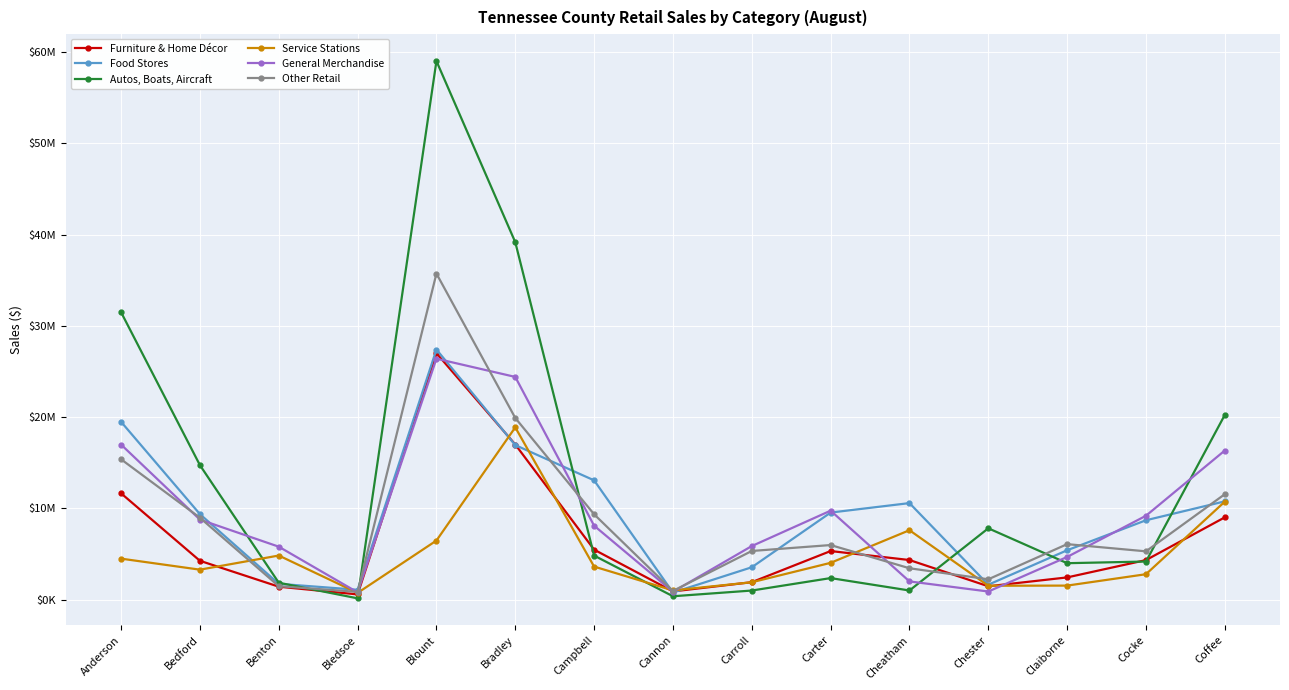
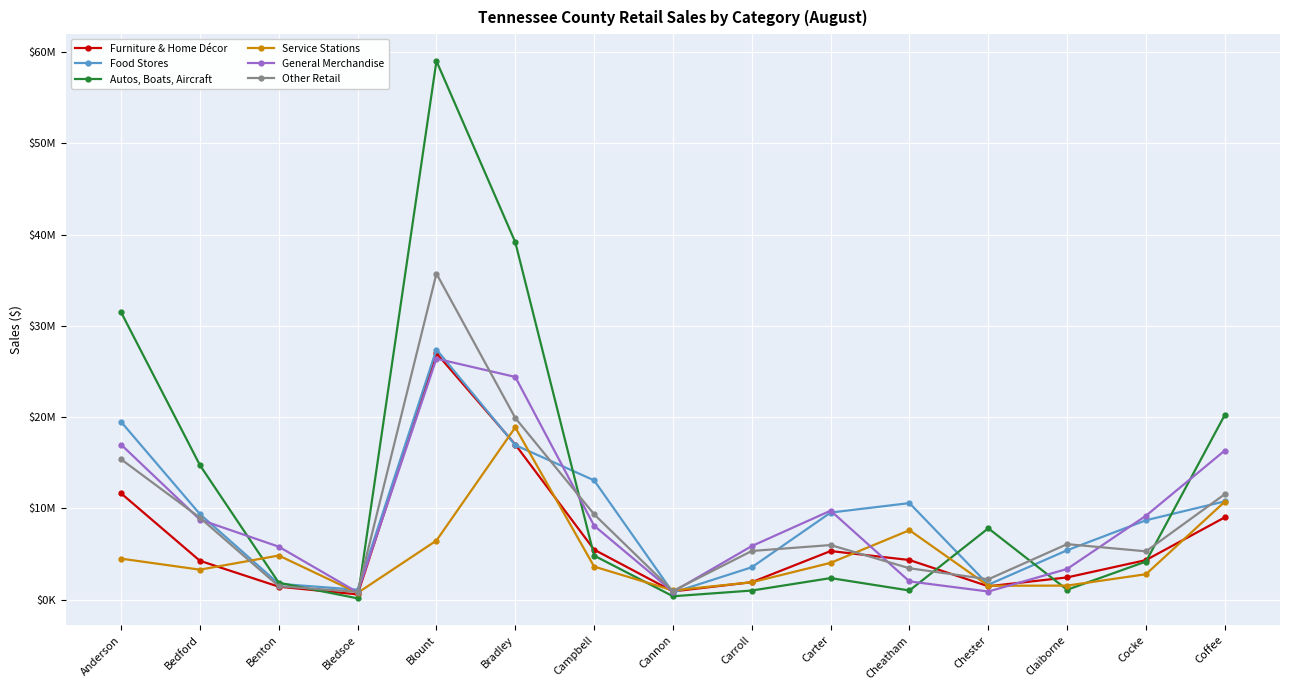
Autos, Boats, Aircraft, Claiborne: $4000000 -> $1000000
General Merchandise, Claiborne: $5000000 -> $3000000
